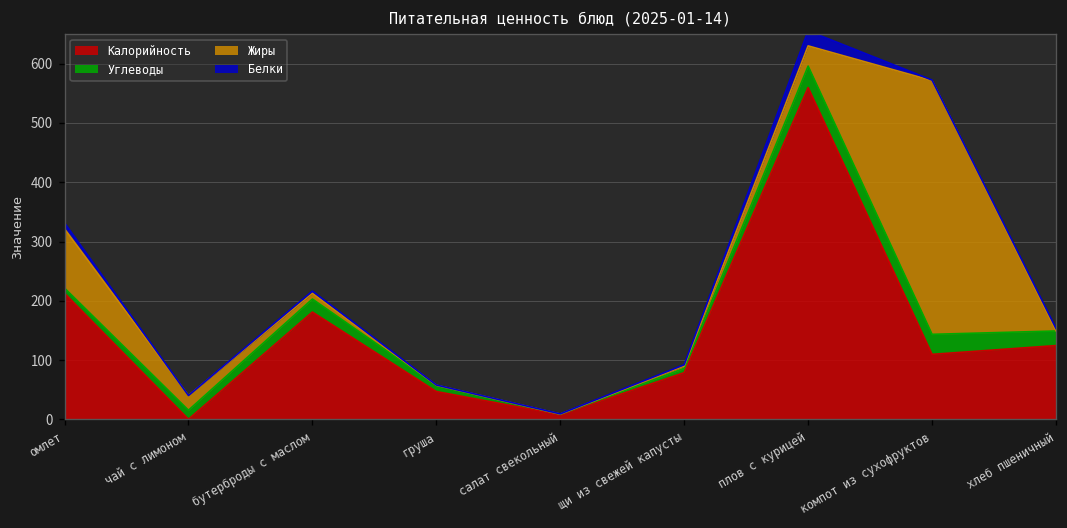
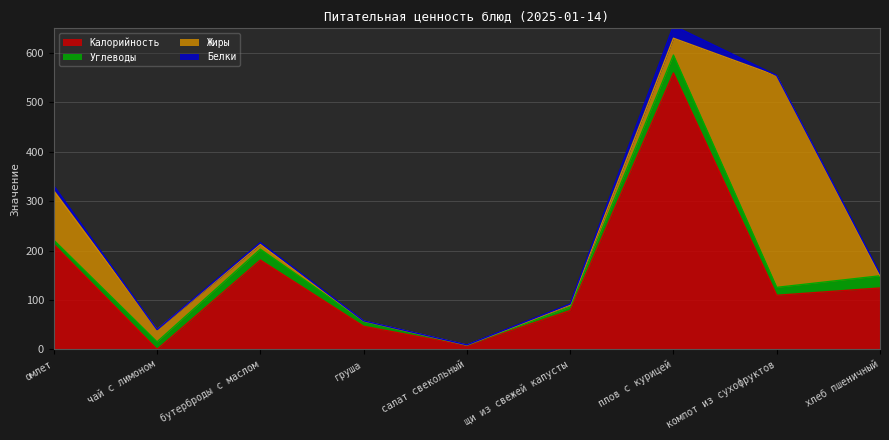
Углеводы, компот из сухофруктов: 30 -> 20
